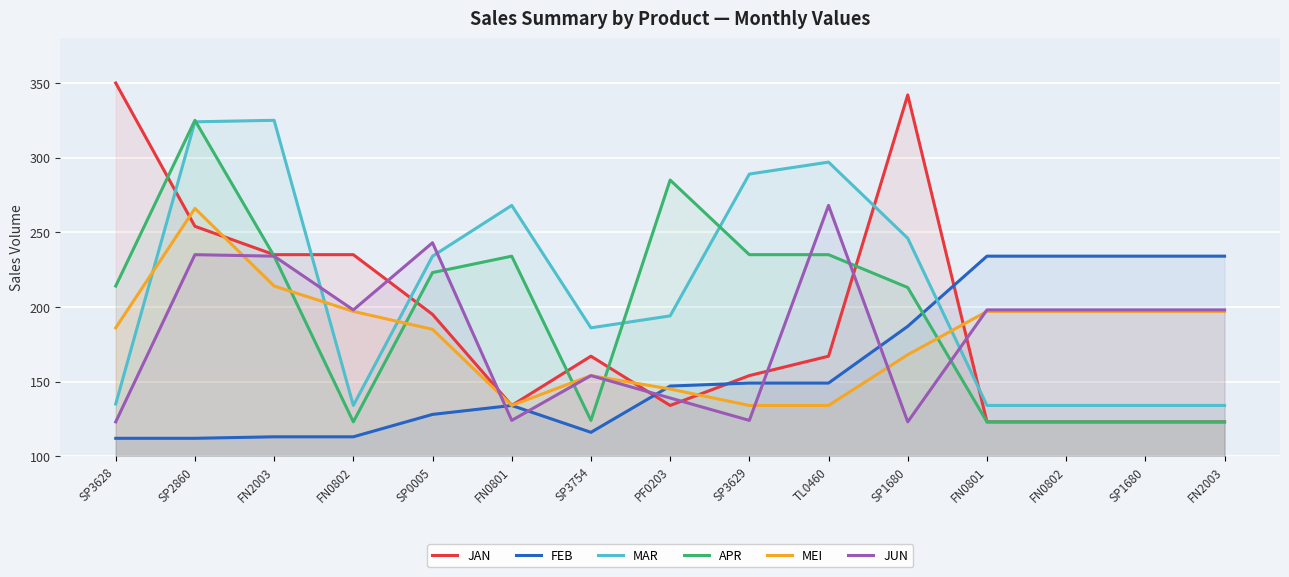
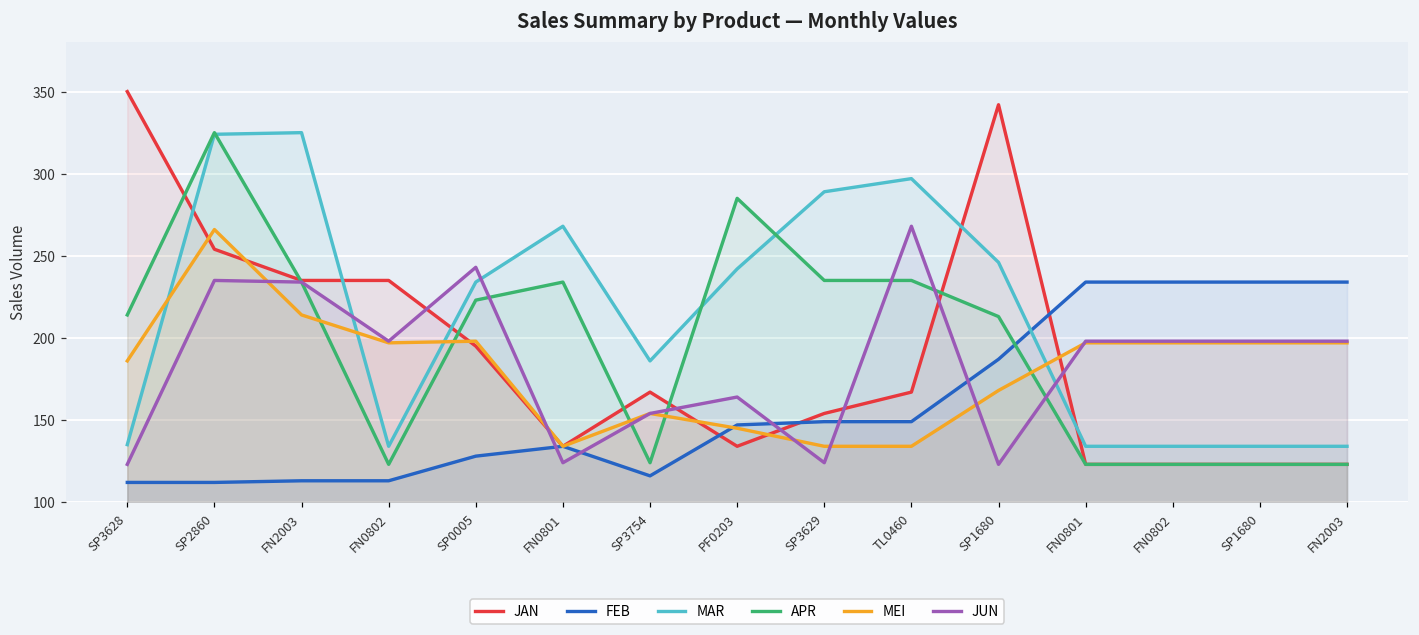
MEI, SP0005: 185 -> 198
MAR, PF0203: 194 -> 242
JUN, PF0203: 139 -> 164
